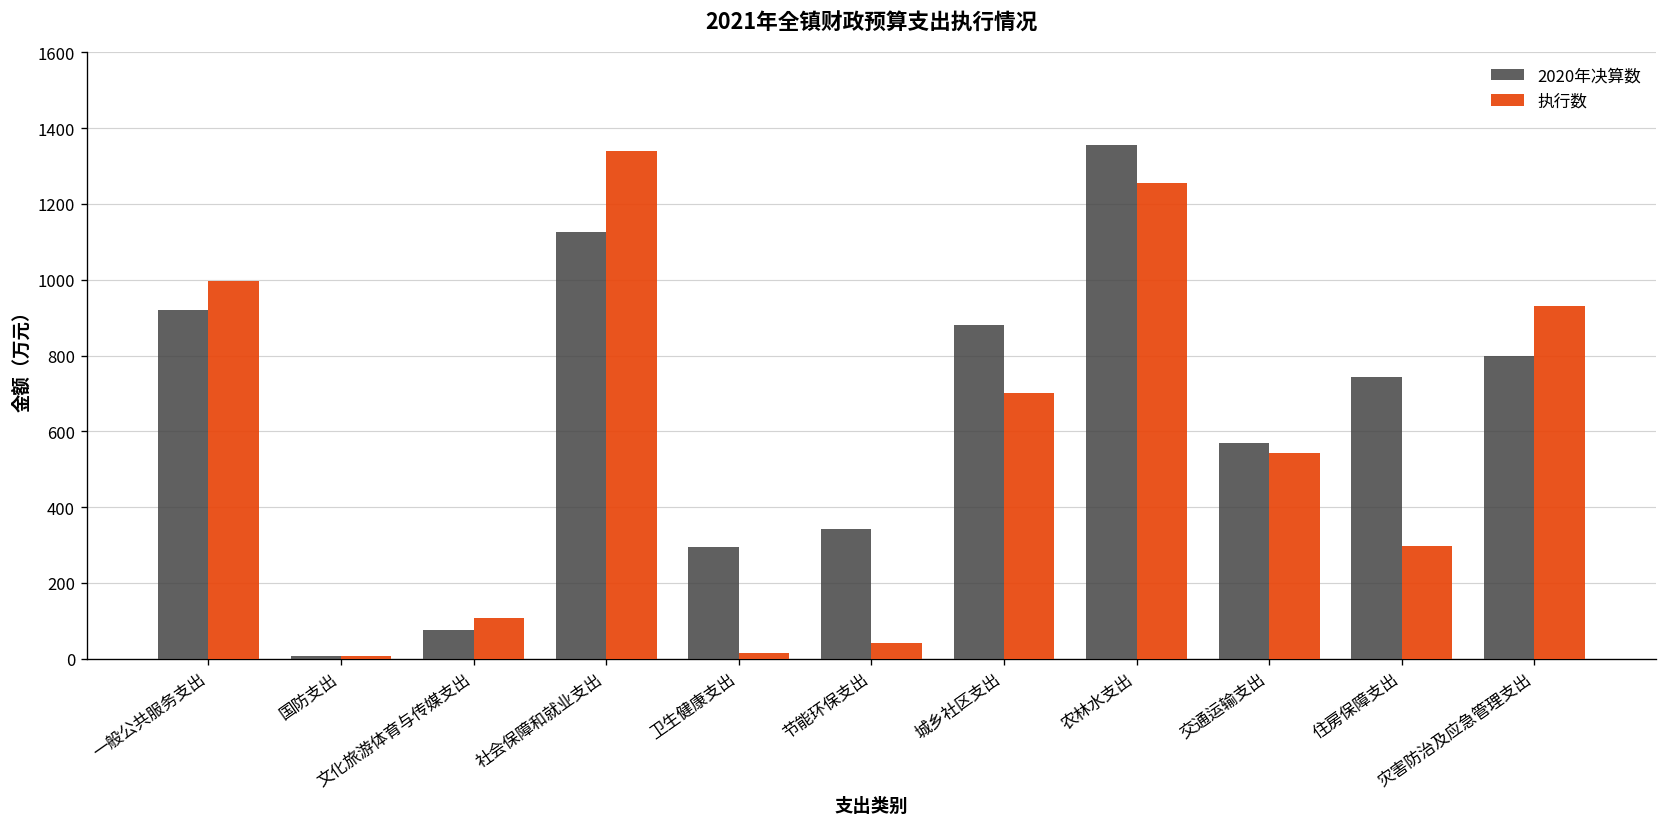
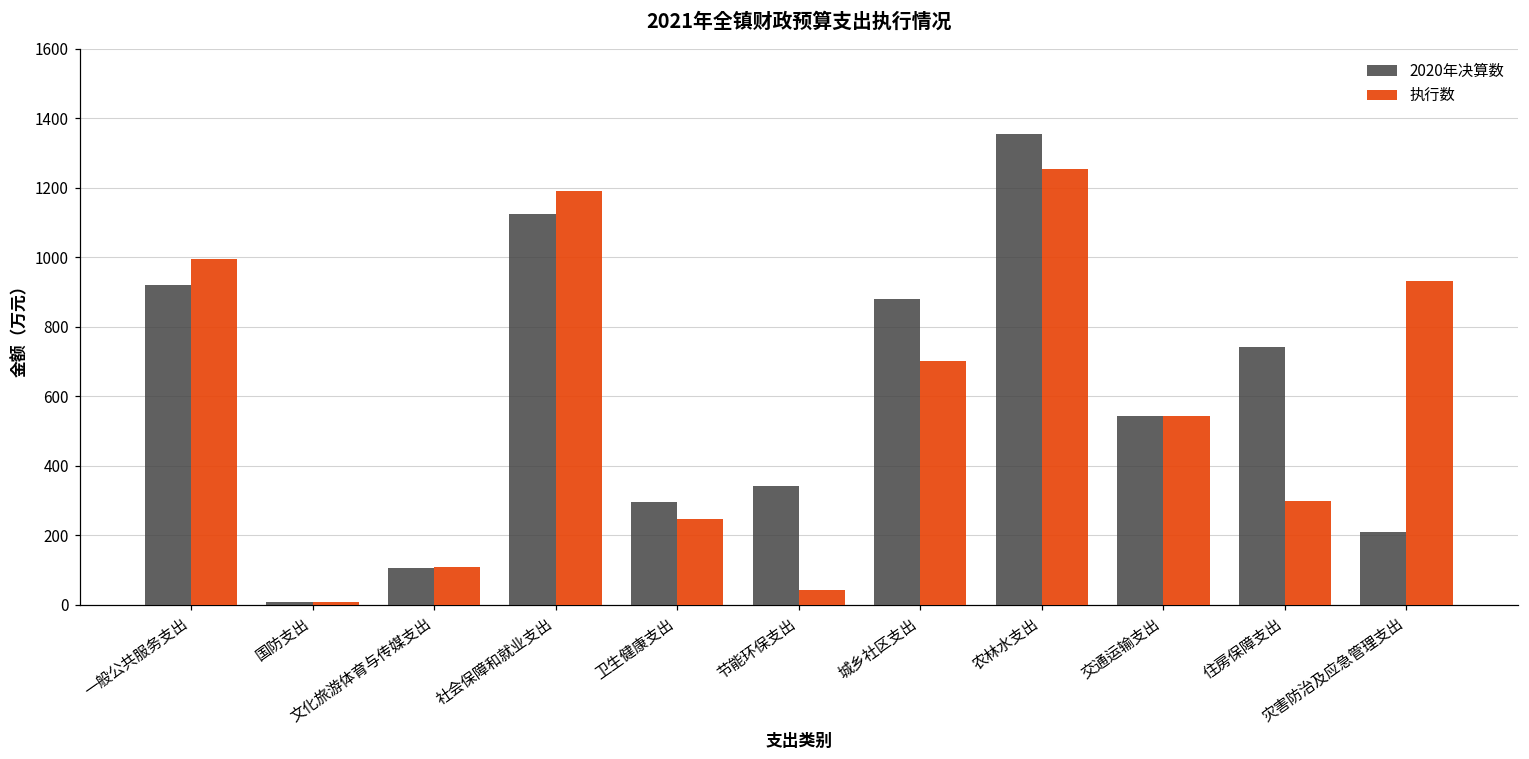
2020年决算数, 文化旅游体育与传媒支出: 80 -> 110
执行数, 社会保障和就业支出: 1340 -> 1190
执行数, 卫生健康支出: 20 -> 250
2020年决算数, 交通运输支出: 570 -> 540
2020年决算数, 灾害防治及应急管理支出: 800 -> 210
